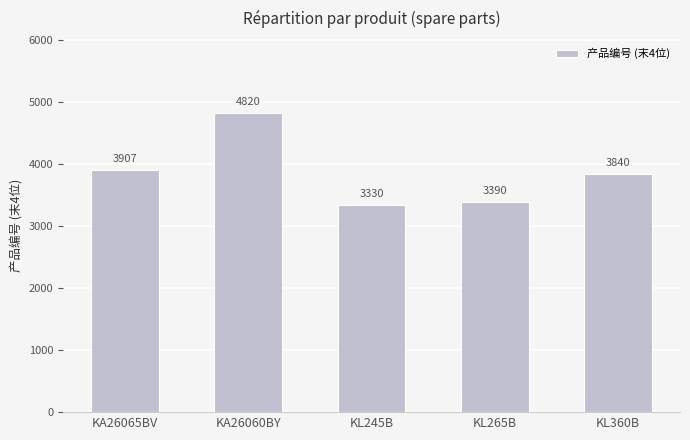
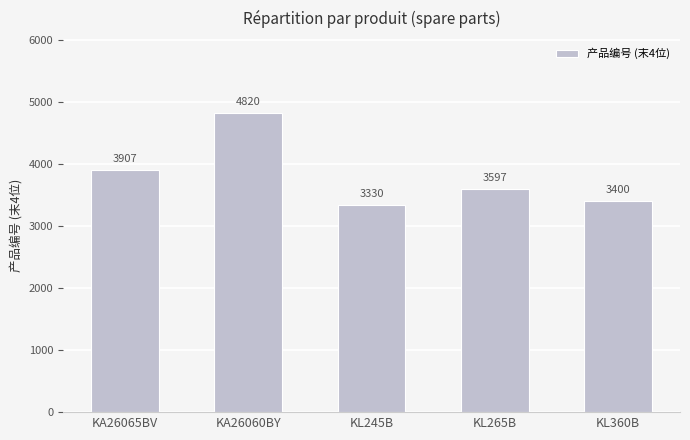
KL265B: 3390 -> 3597
KL360B: 3840 -> 3400
